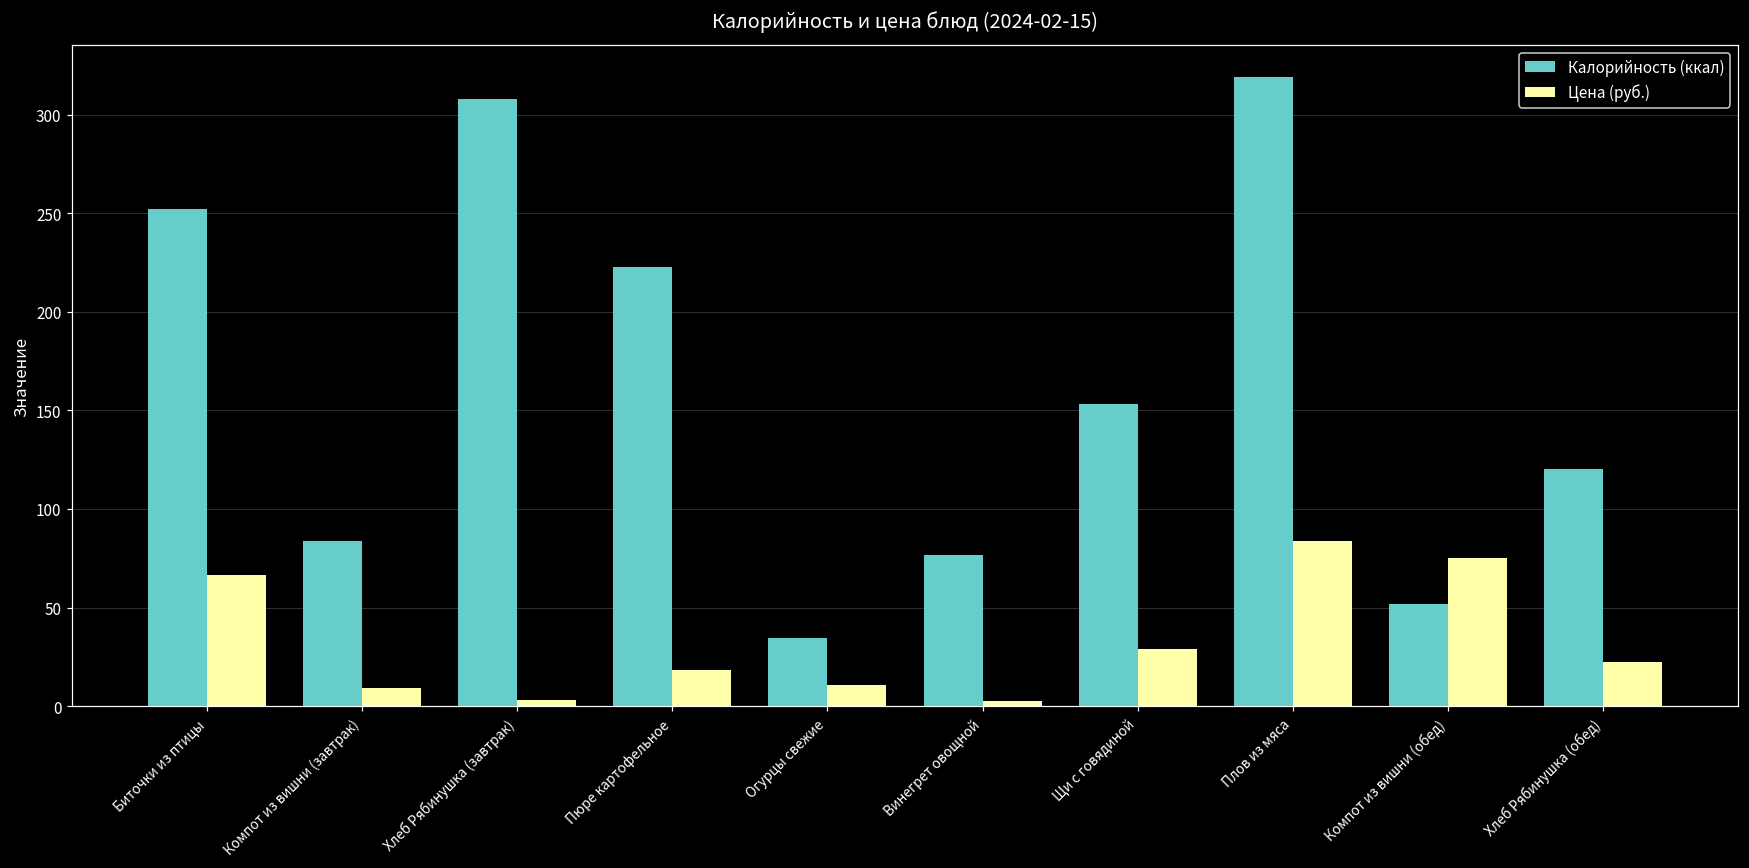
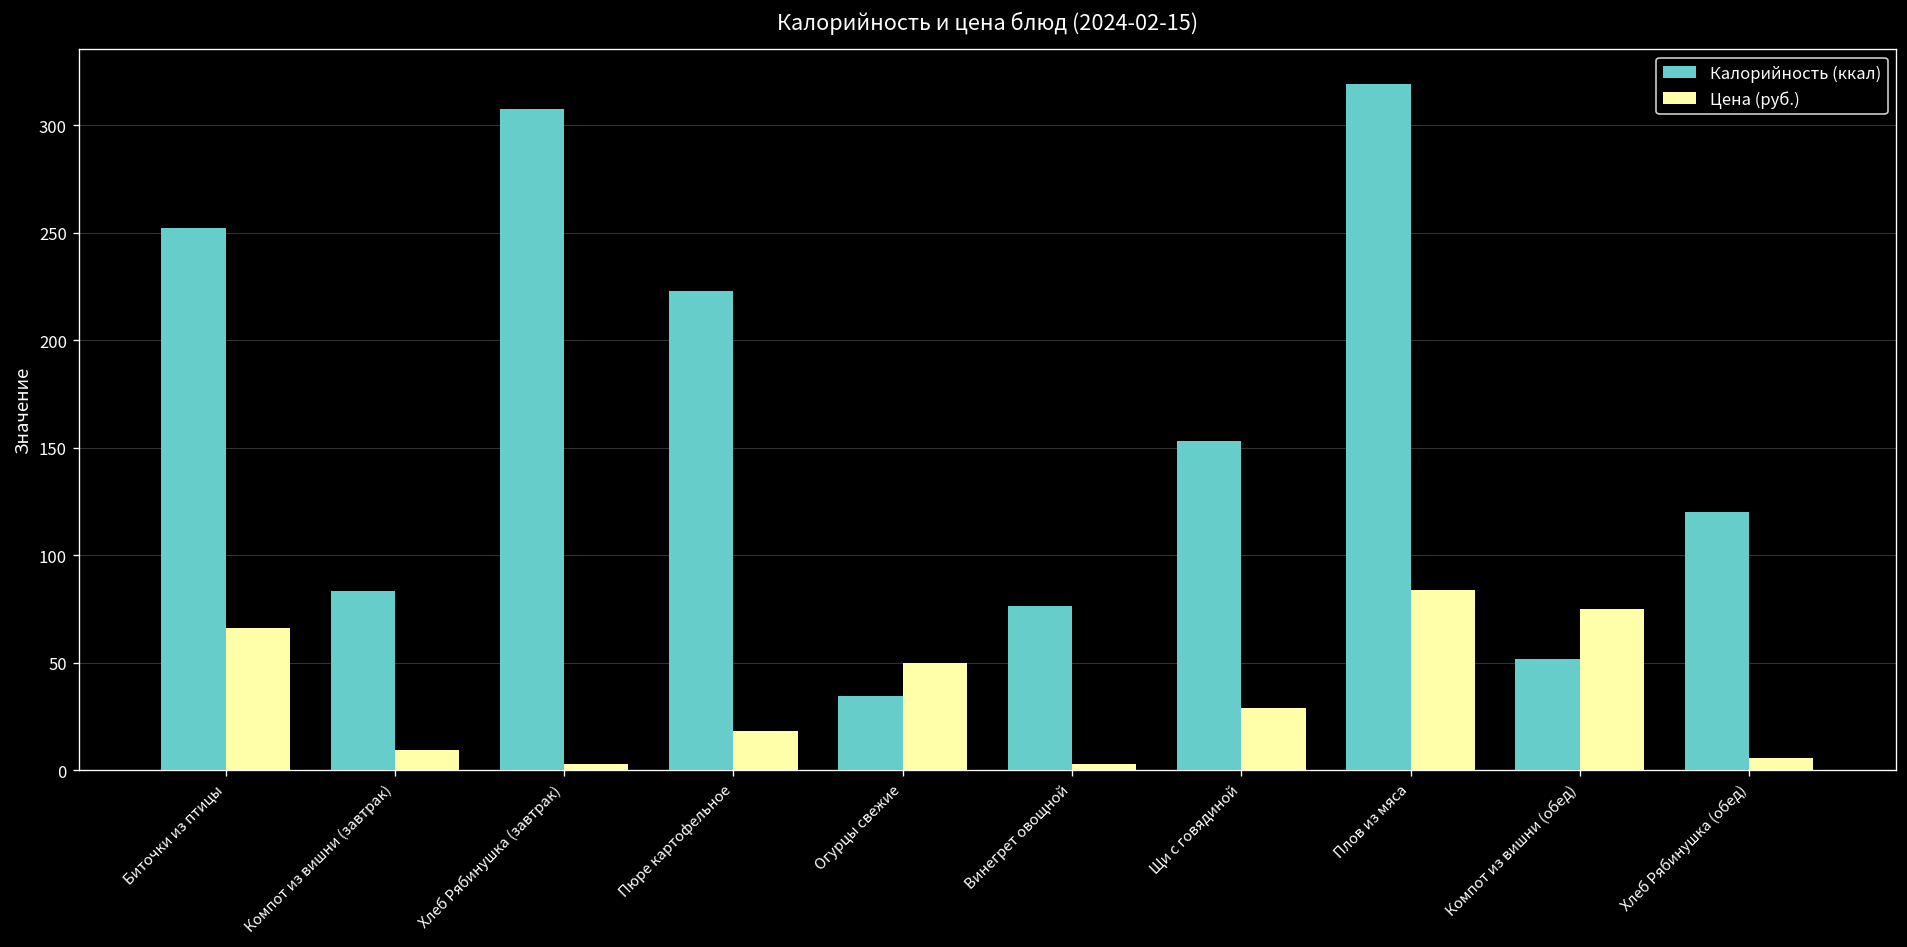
Цена (руб.), Огурцы свежие: 11 -> 50
Цена (руб.), Хлеб Рябинушка (обед): 23 -> 6
